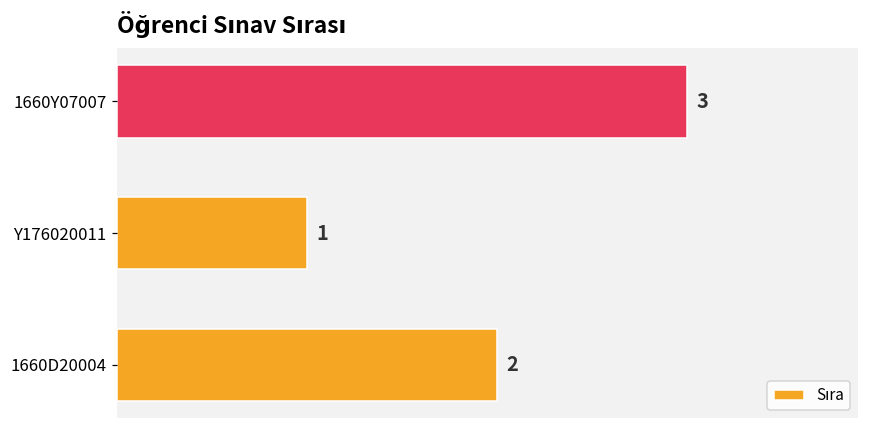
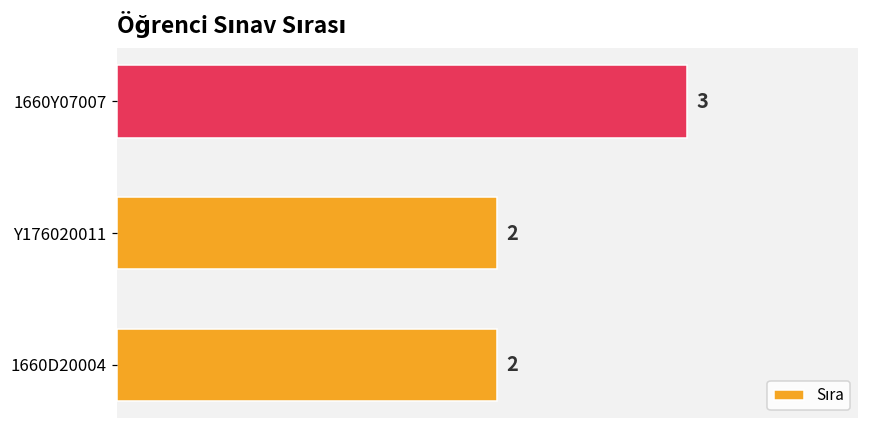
Y176020011: 1 -> 2
